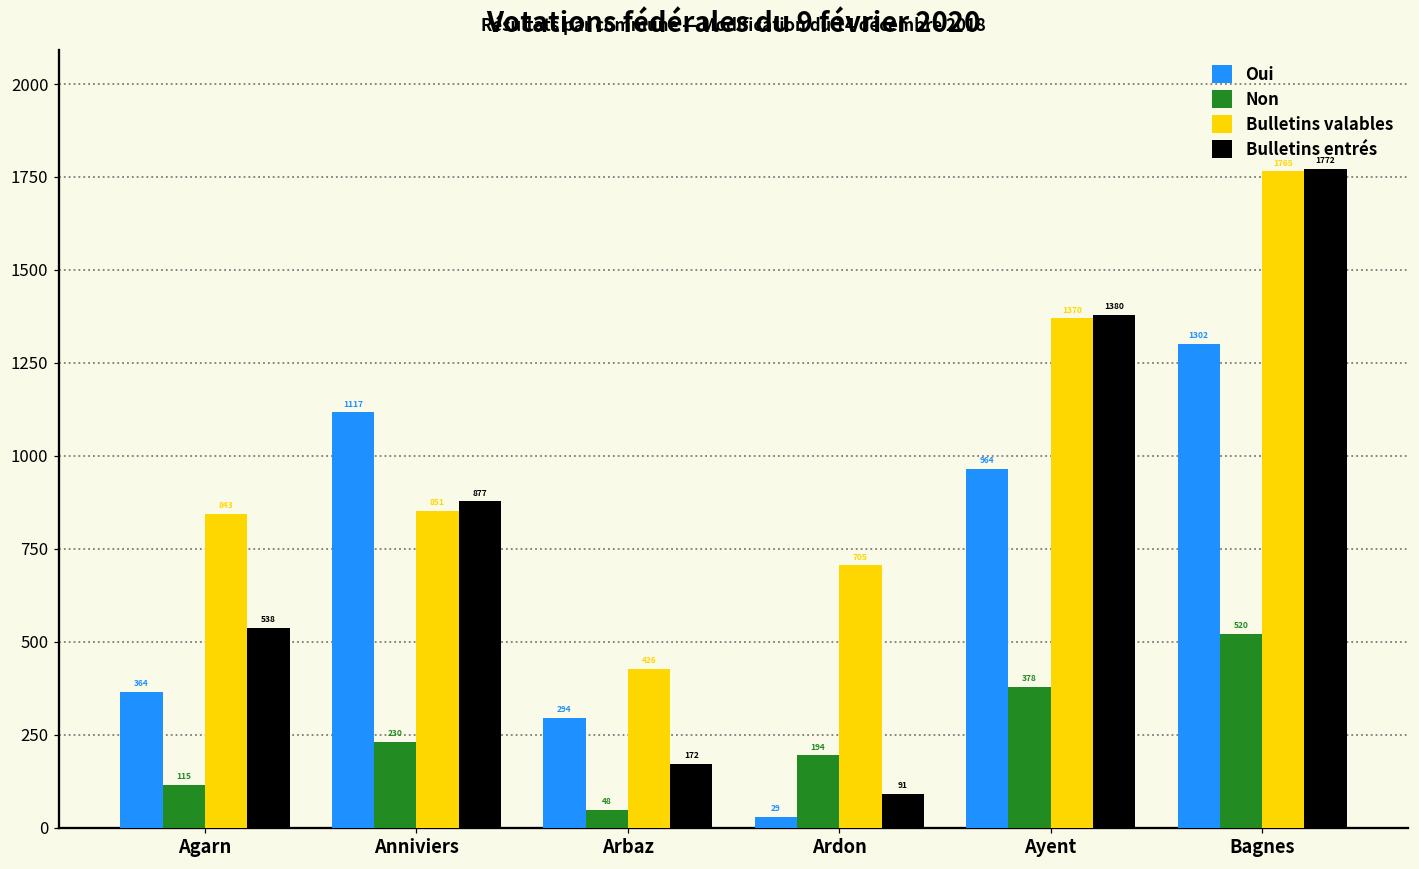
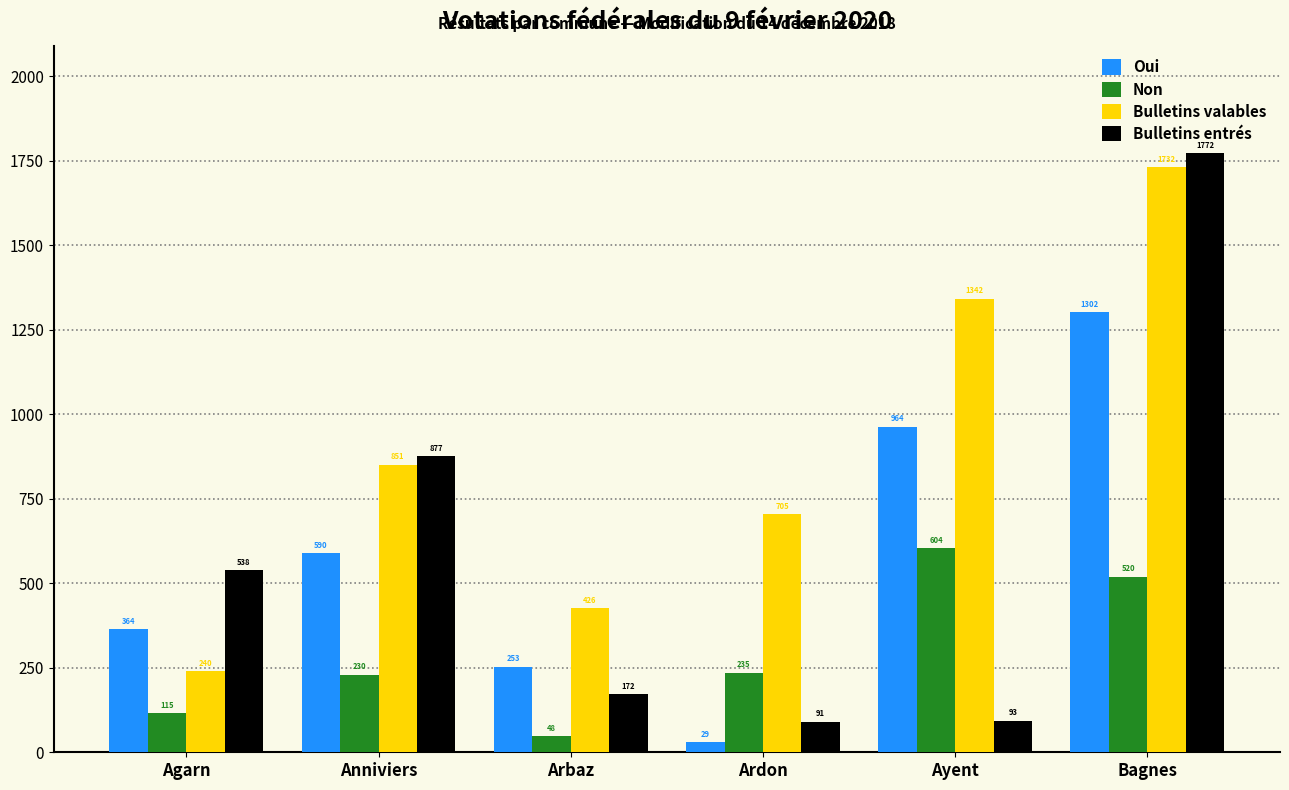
Bulletins valables, Agarn: 843 -> 240
Oui, Anniviers: 1117 -> 590
Oui, Arbaz: 294 -> 253
Non, Ardon: 194 -> 235
Non, Ayent: 378 -> 604
Bulletins valables, Ayent: 1370 -> 1342
Bulletins entrés, Ayent: 1380 -> 93
Bulletins valables, Bagnes: 1765 -> 1732
